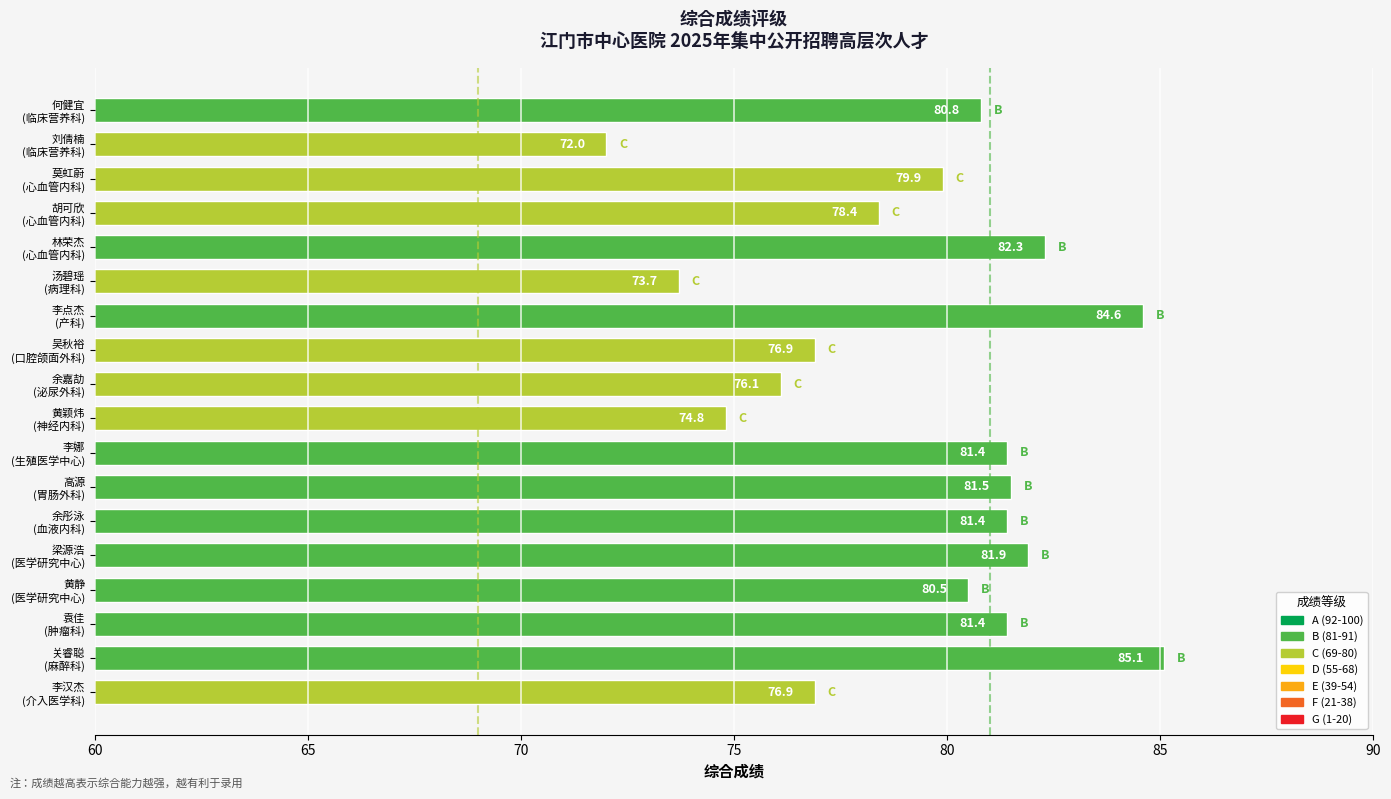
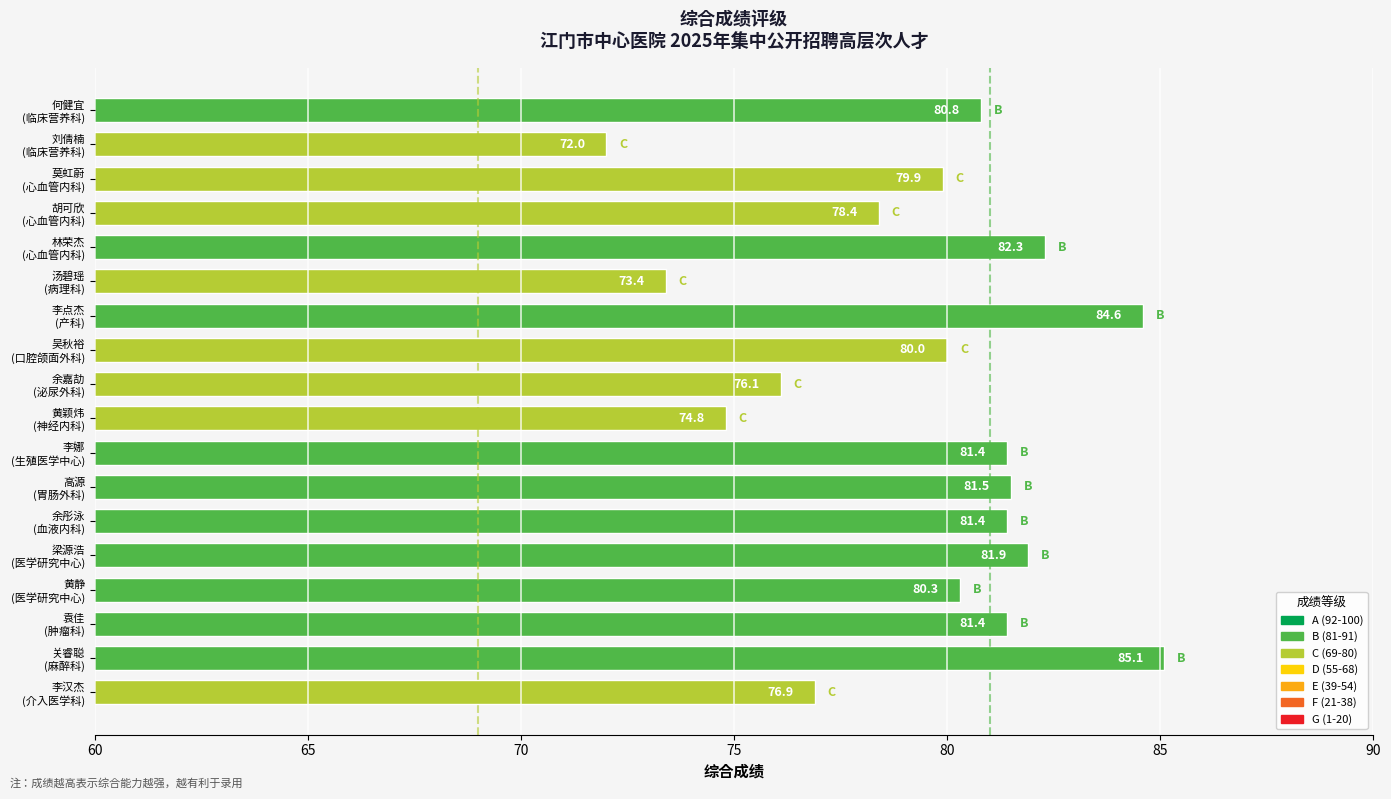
汤碧瑶 (病理科): 73.7 -> 73.4
吴秋裕 (口腔颌面外科): 76.9 -> 80.0
黄静 (医学研究中心): 80.5 -> 80.3
